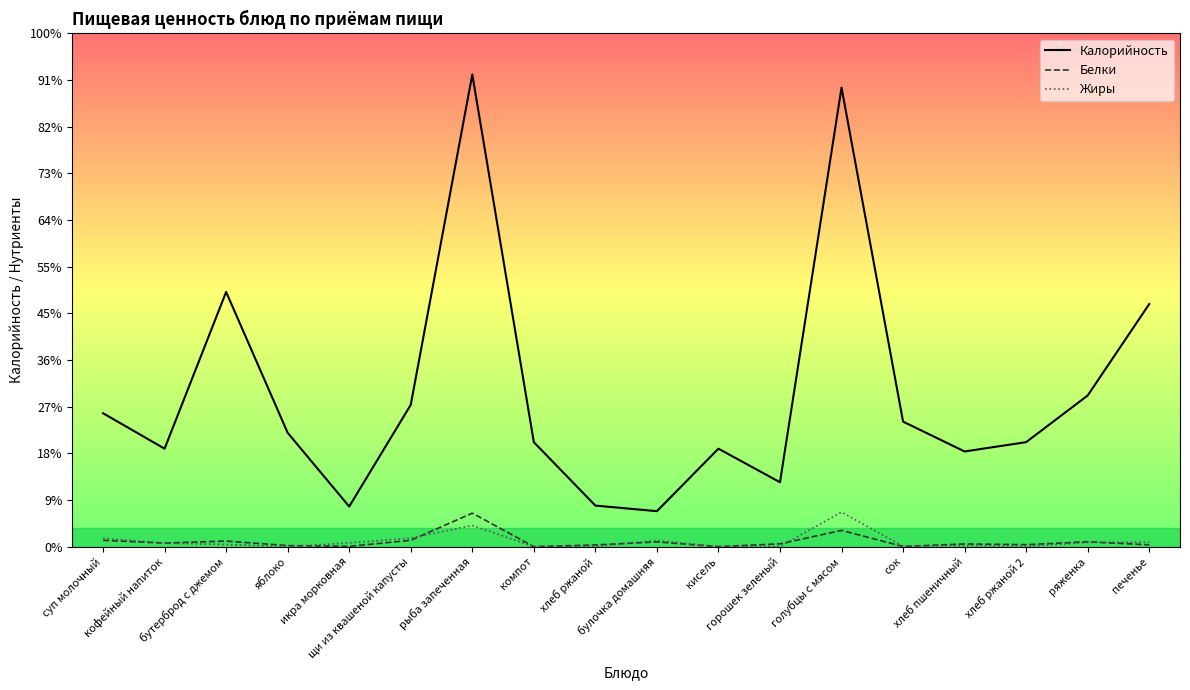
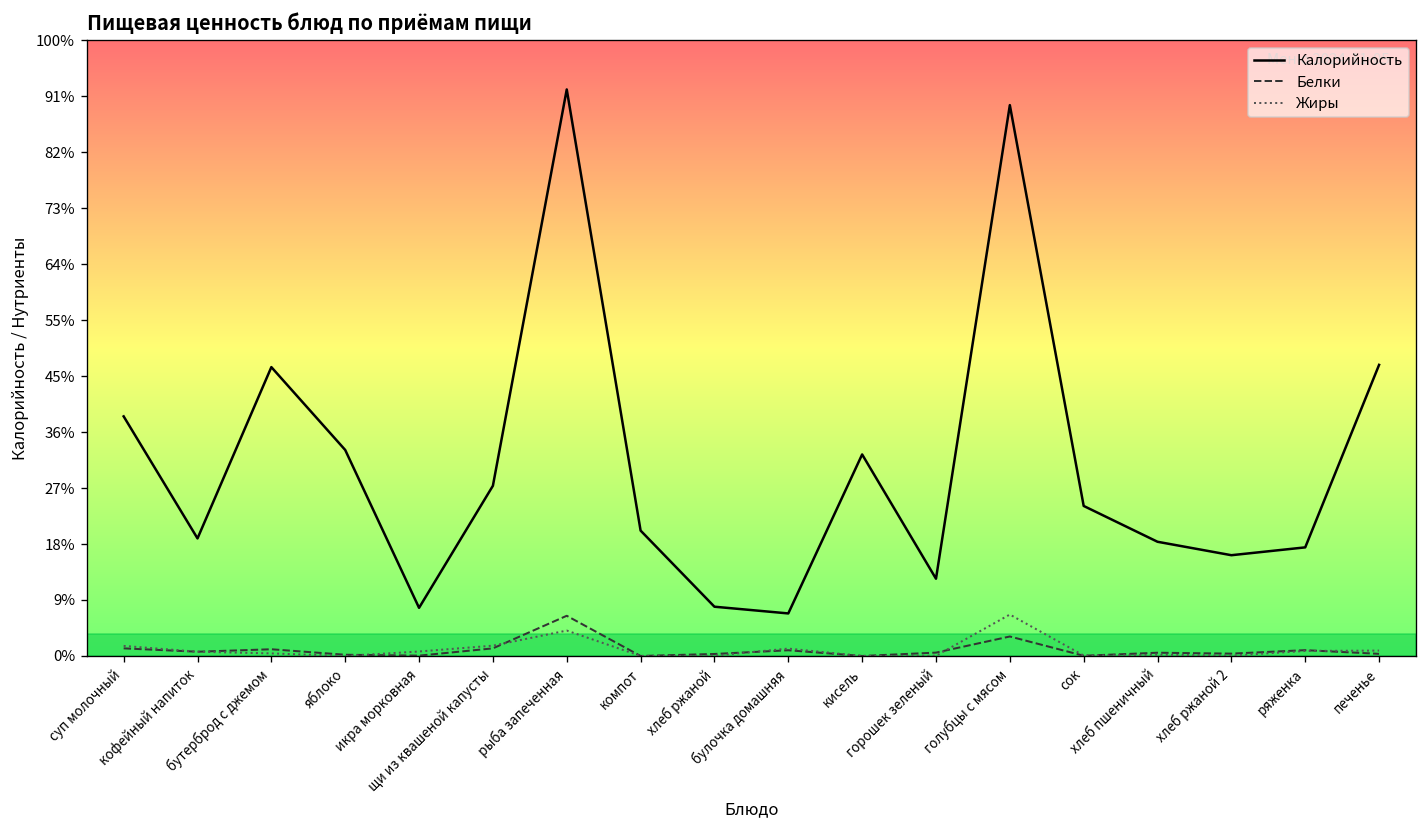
Калорийность, суп молочный: 26% -> 39%
Калорийность, бутерброд с джемом: 50% -> 47%
Калорийность, яблоко: 22% -> 33%
Калорийность, кисель: 19% -> 33%
Калорийность, хлеб ржаной 2: 20% -> 16%
Калорийность, ряженка: 29% -> 18%
